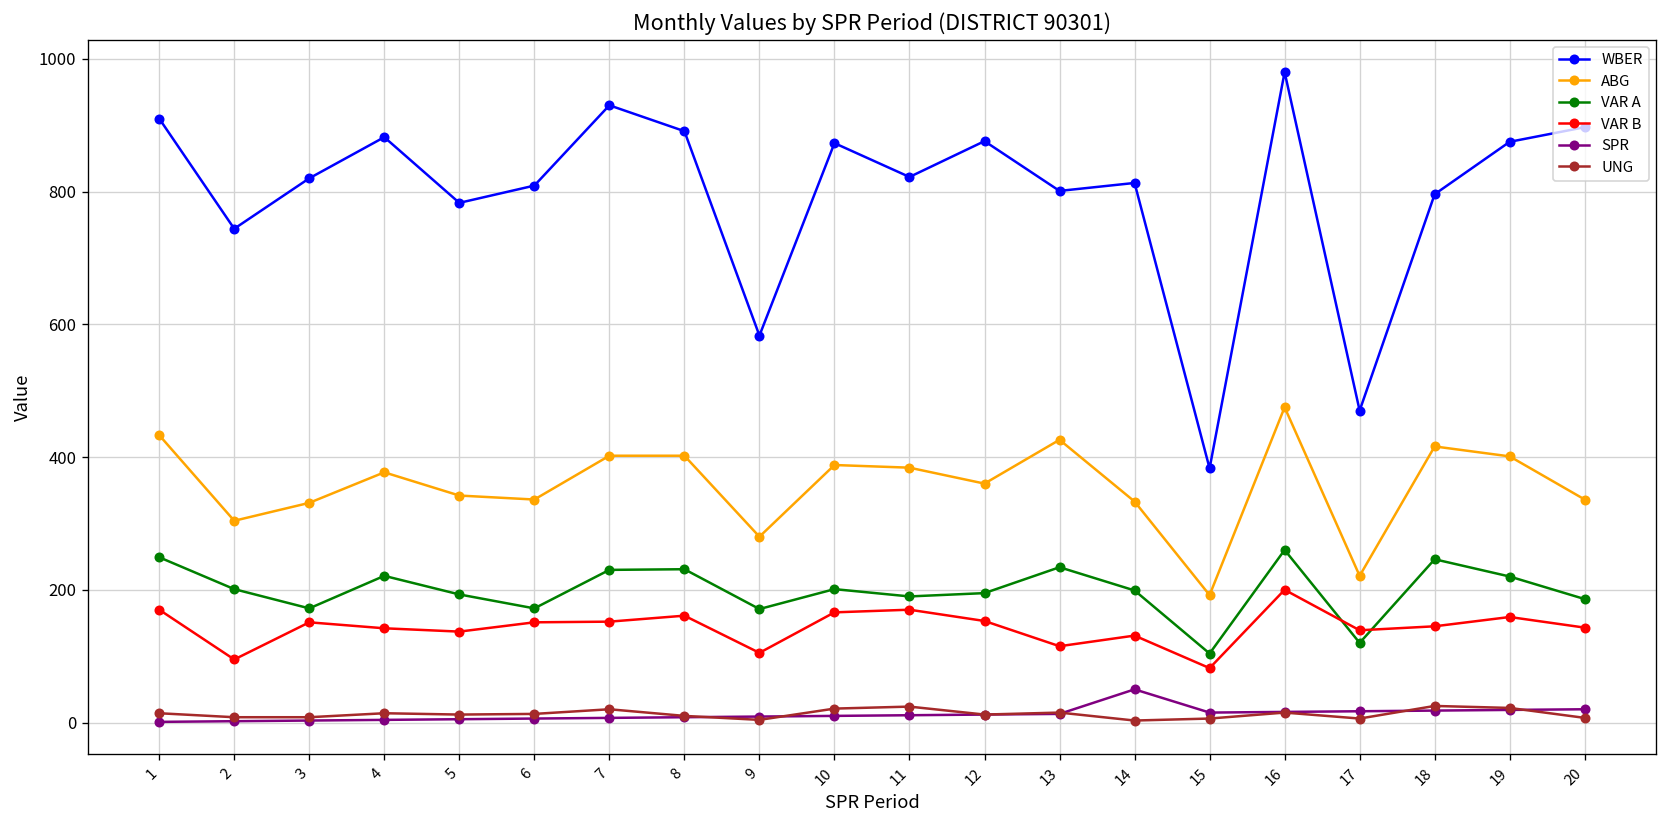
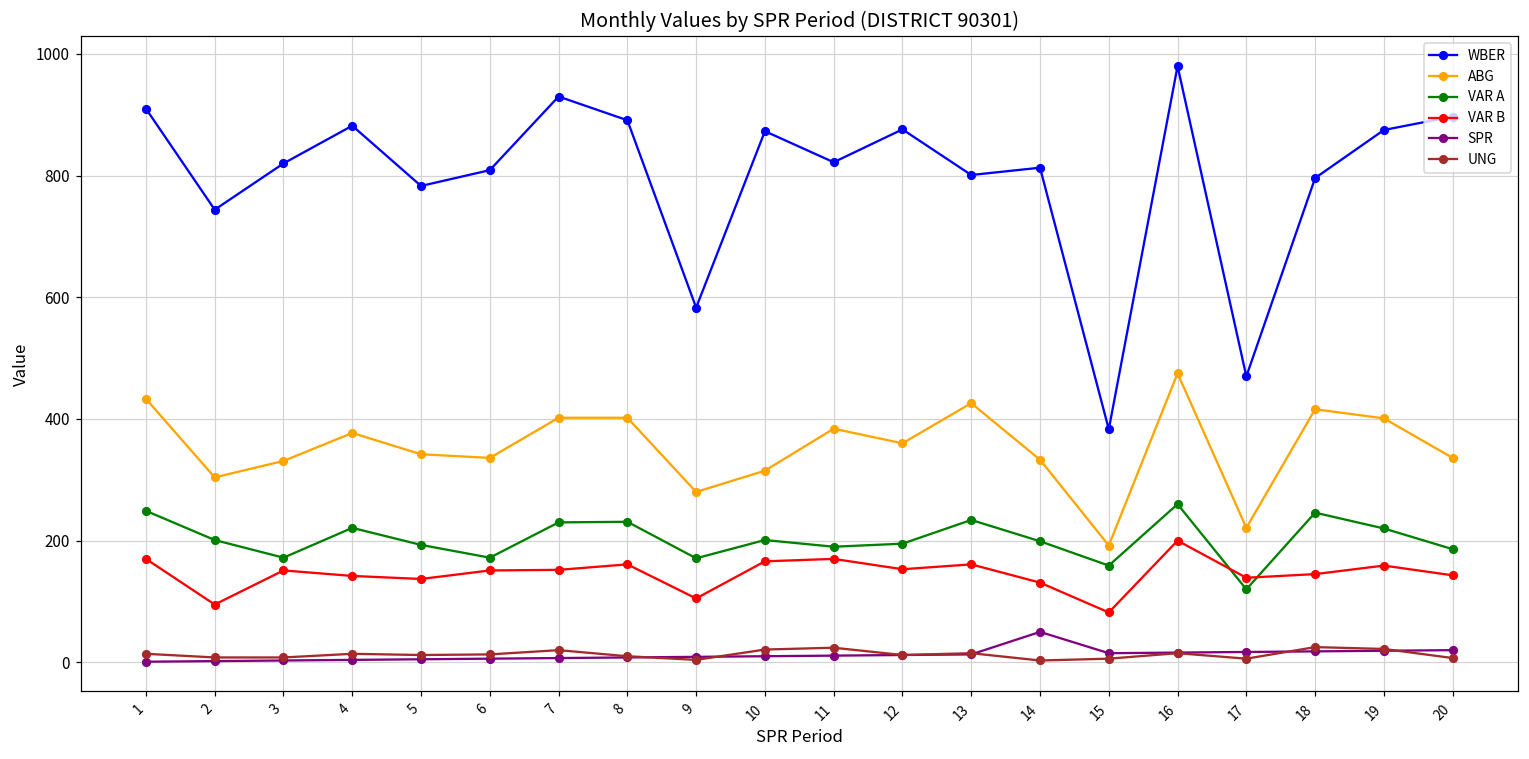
ABG, 10: 390 -> 320
VAR B, 13: 120 -> 160
VAR A, 15: 100 -> 160
